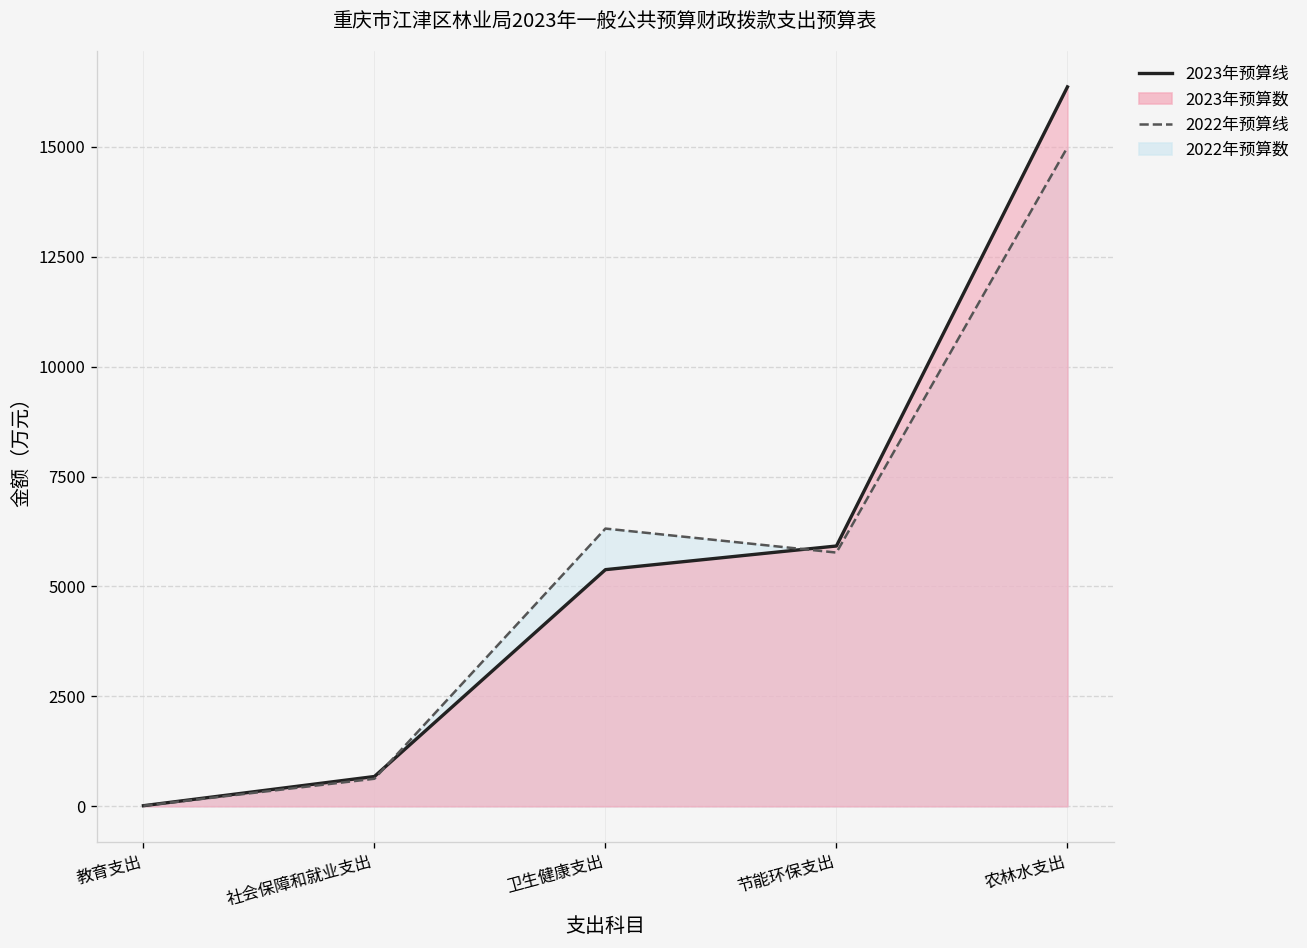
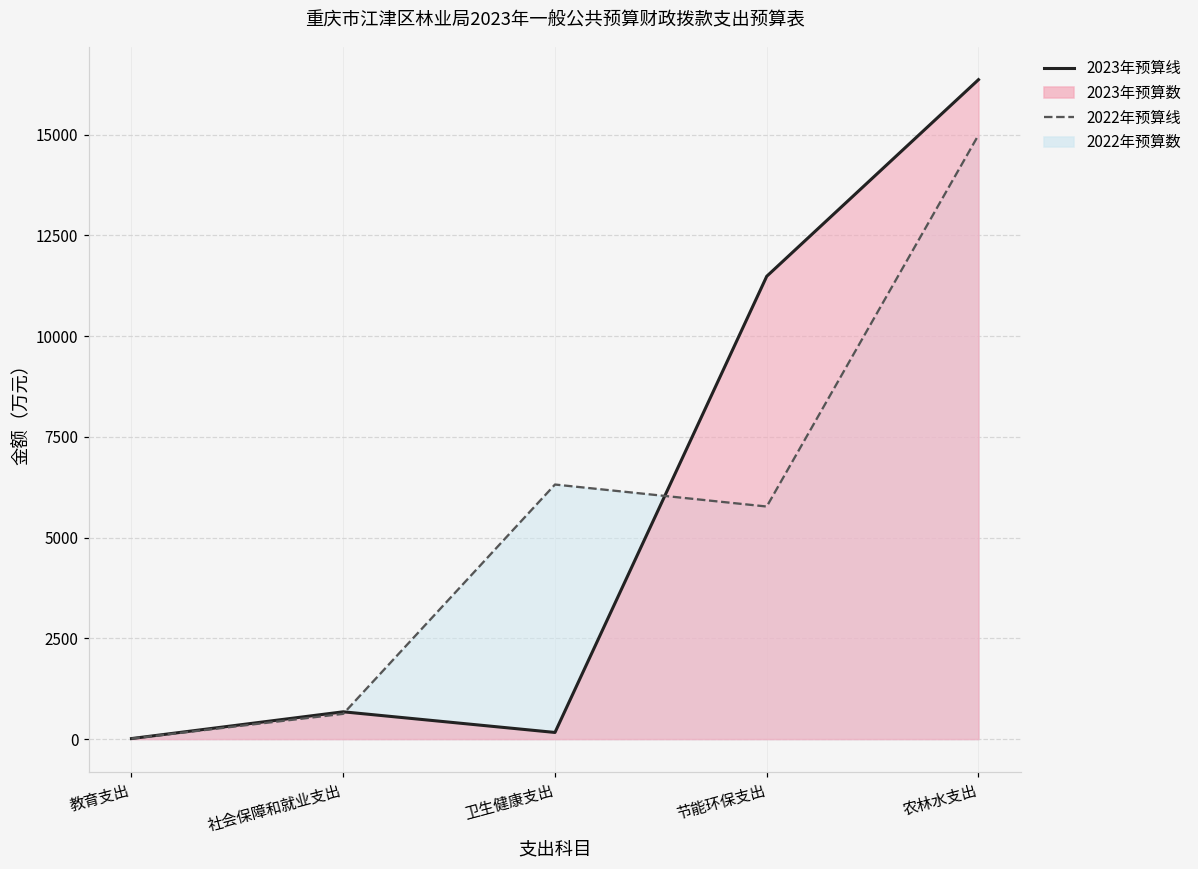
2023年预算数, 卫生健康支出: 5400 -> 200
2023年预算数, 节能环保支出: 5900 -> 11500
